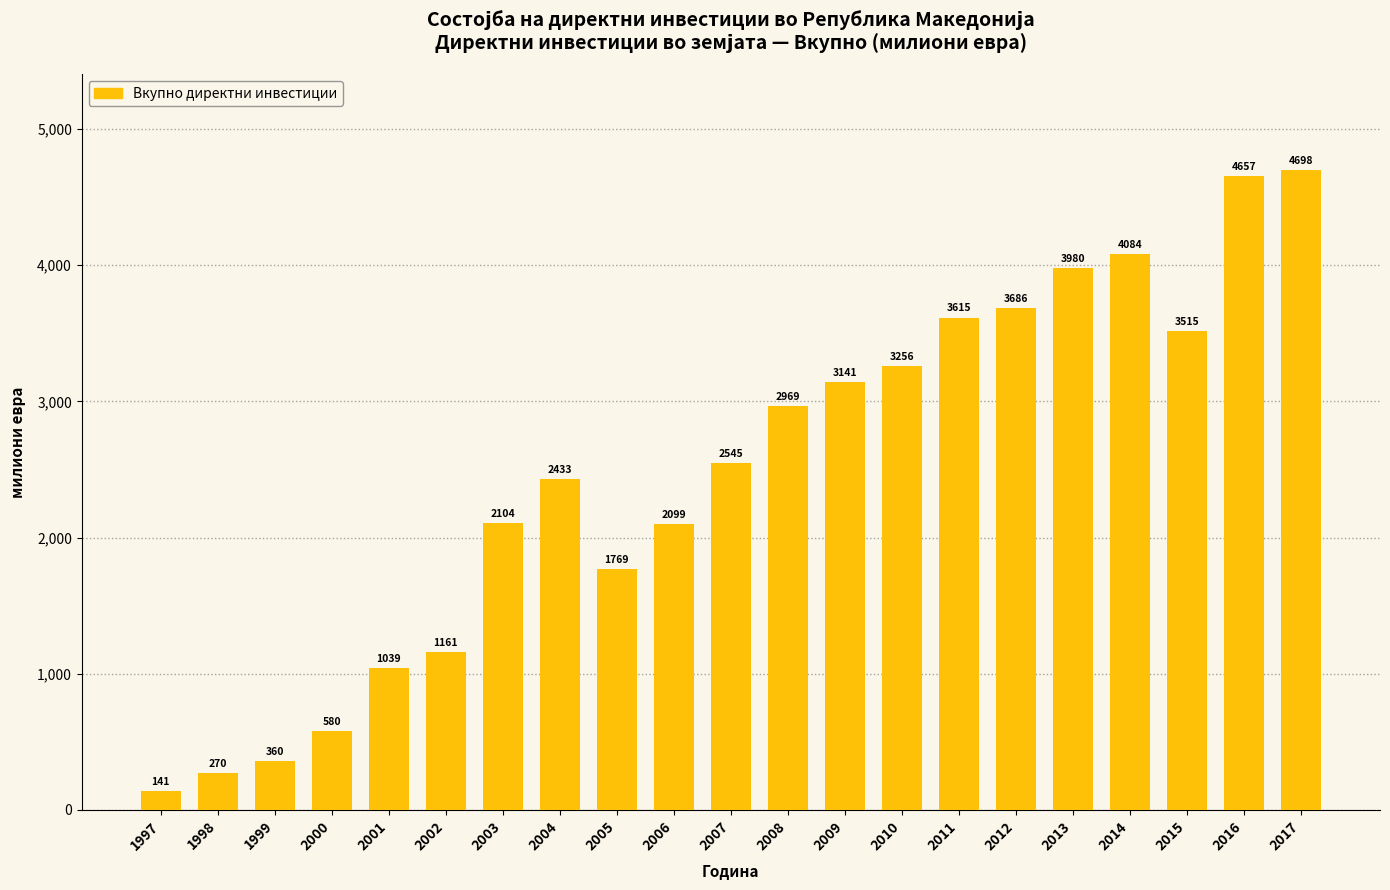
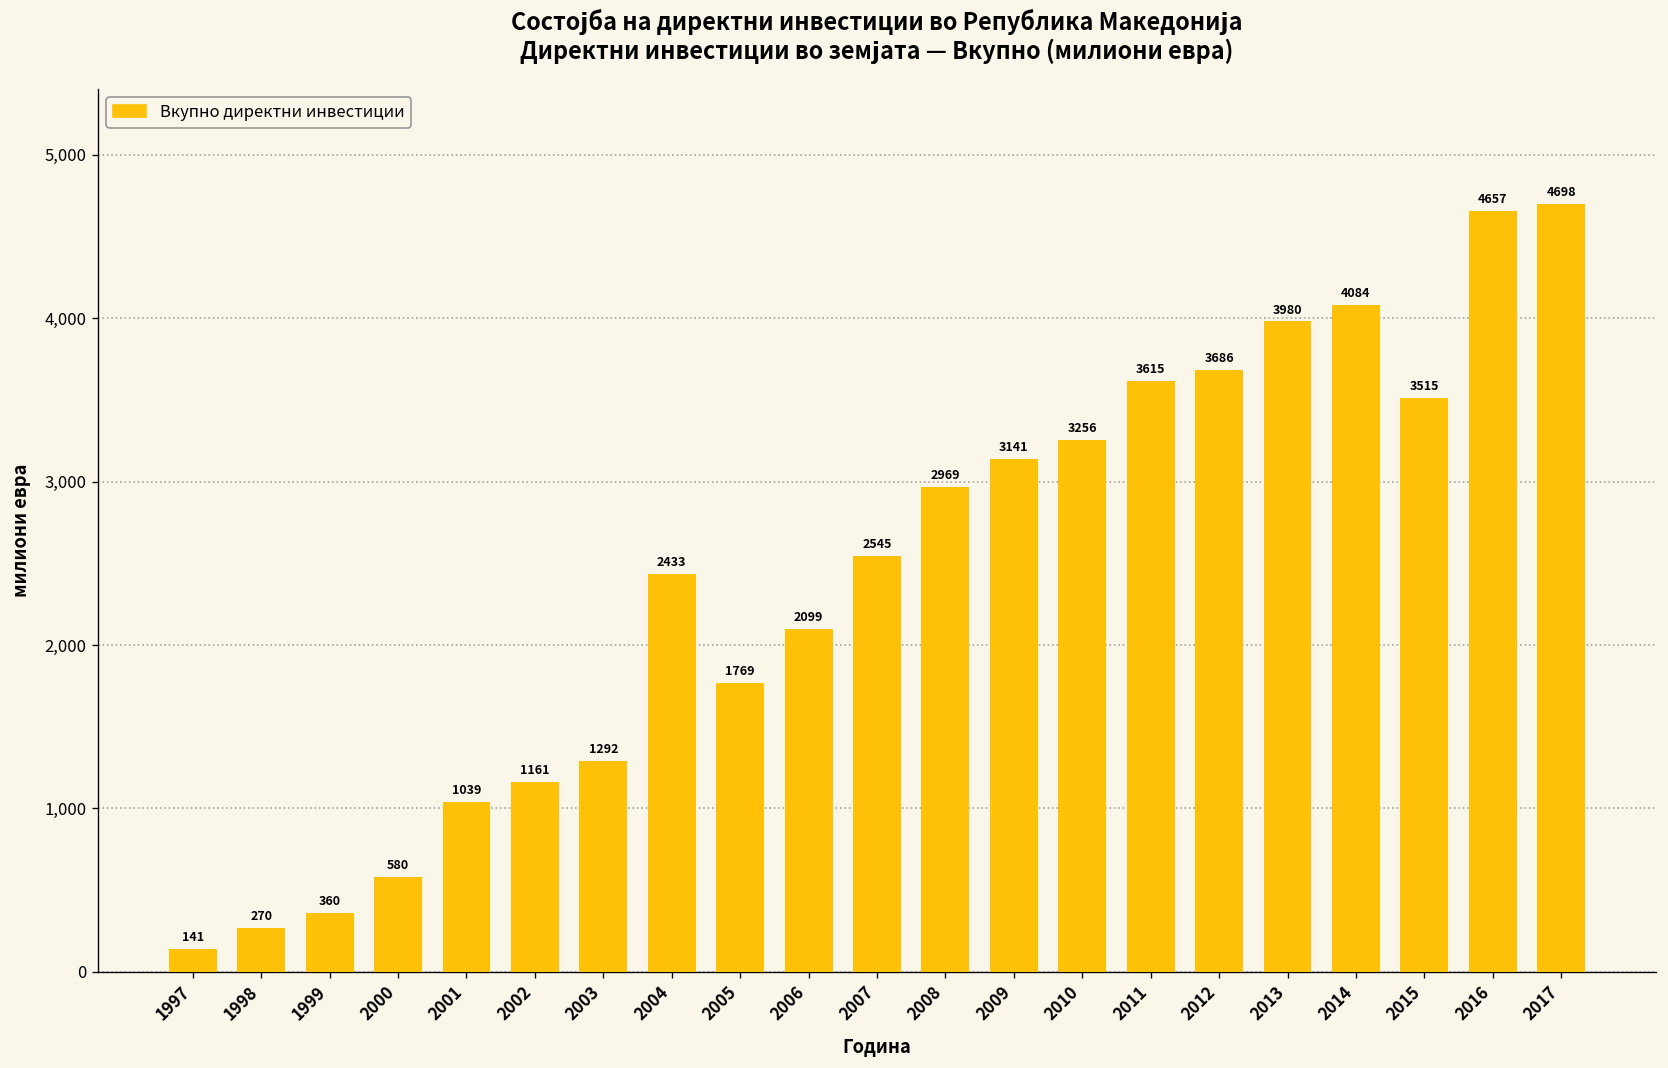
2003: 2104 -> 1292
